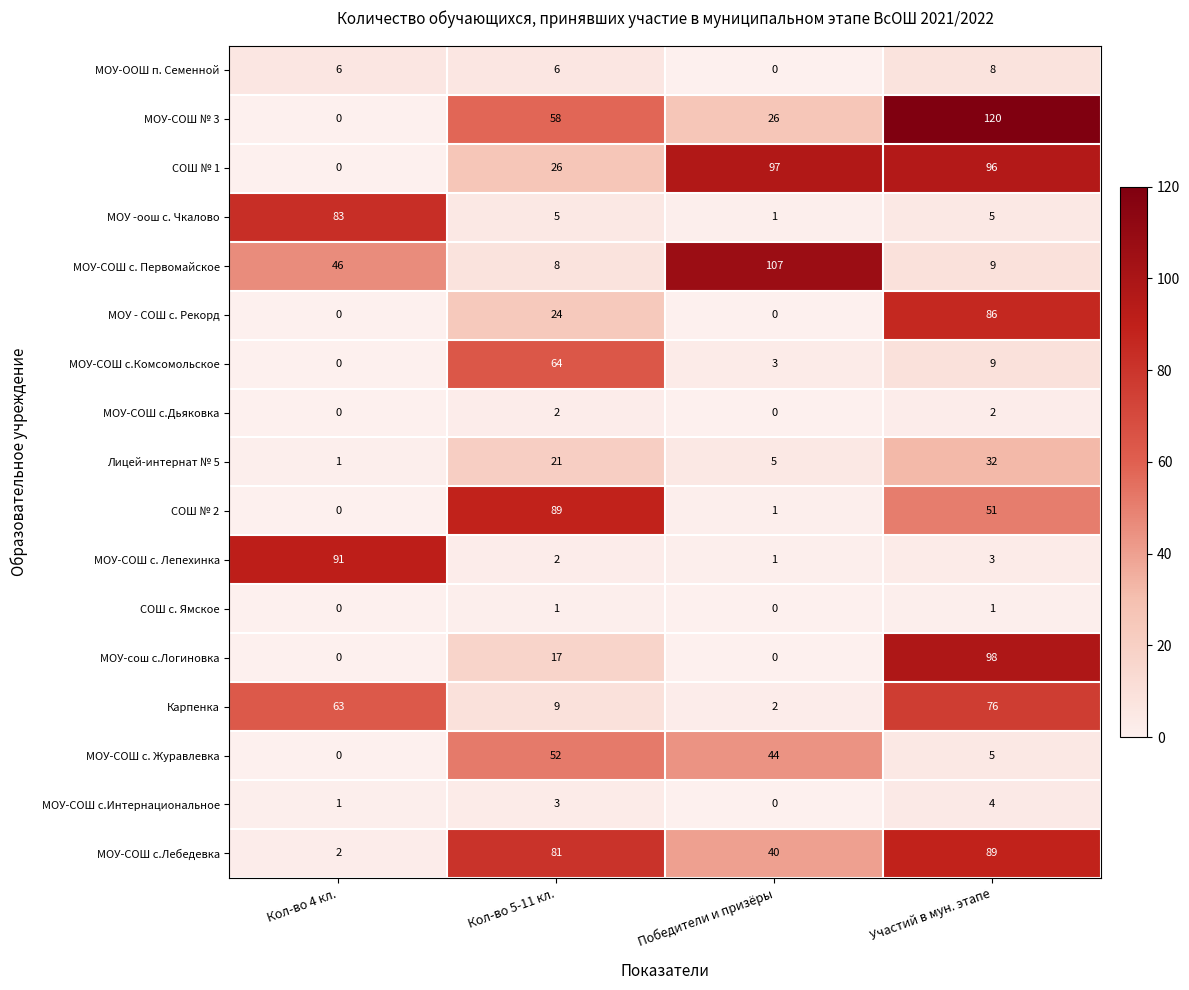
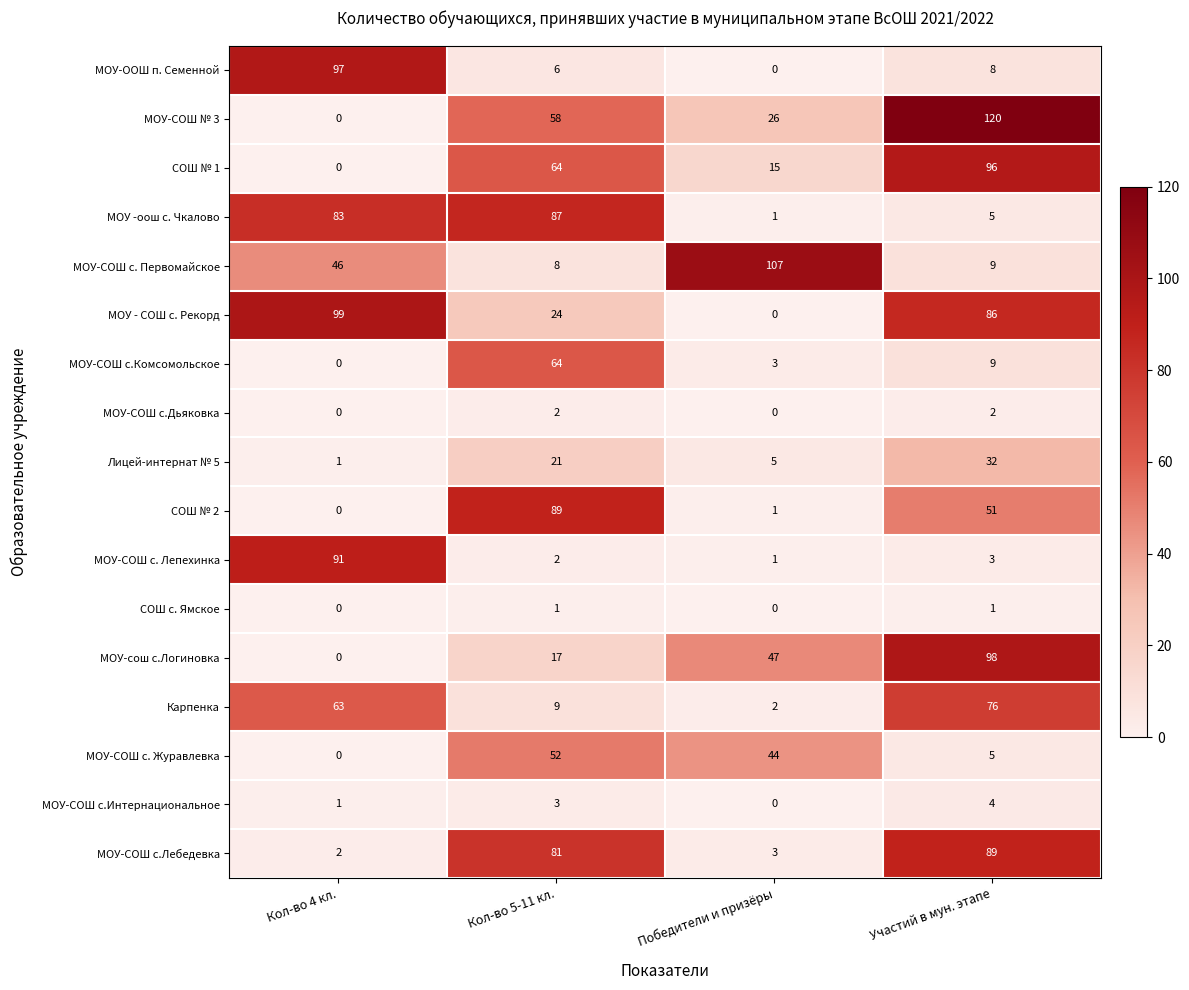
МОУ-ООШ п. Семенной, Кол-во 4 кл.: 6 -> 97
СОШ № 1, Кол-во 5-11 кл.: 26 -> 64
СОШ № 1, Победители и призёры: 97 -> 15
МОУ -оош с. Чкалово, Кол-во 5-11 кл.: 5 -> 87
МОУ - СОШ с. Рекорд, Кол-во 4 кл.: 0 -> 99
МОУ-сош с.Логиновка, Победители и призёры: 0 -> 47
МОУ-СОШ с.Лебедевка, Победители и призёры: 40 -> 3
